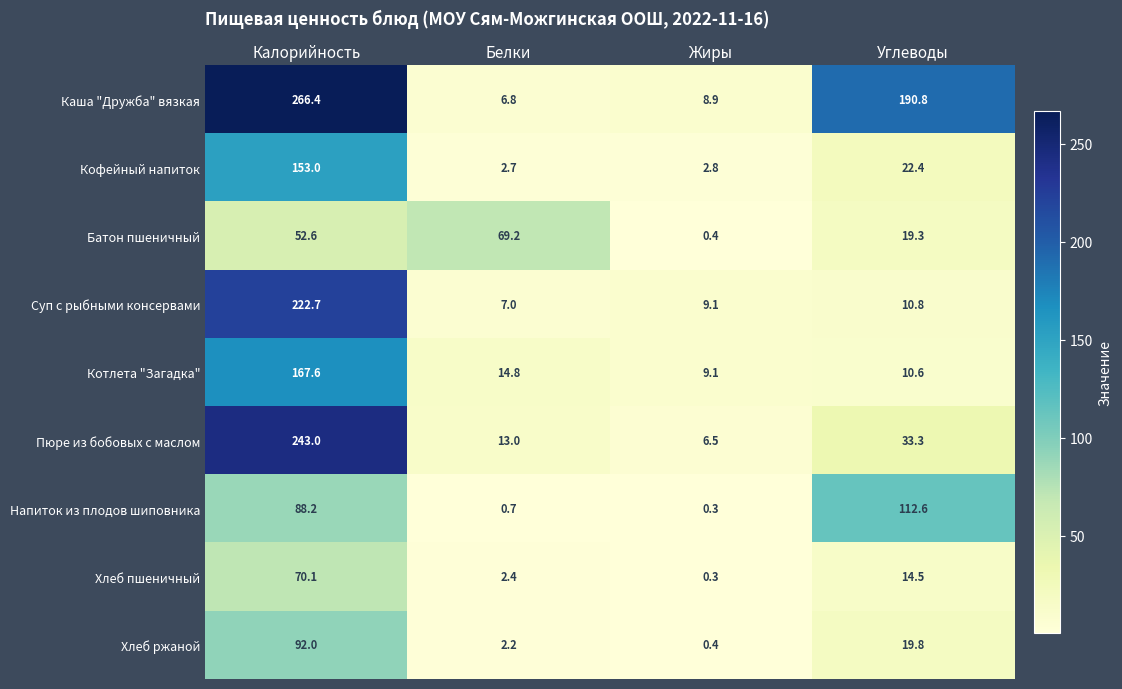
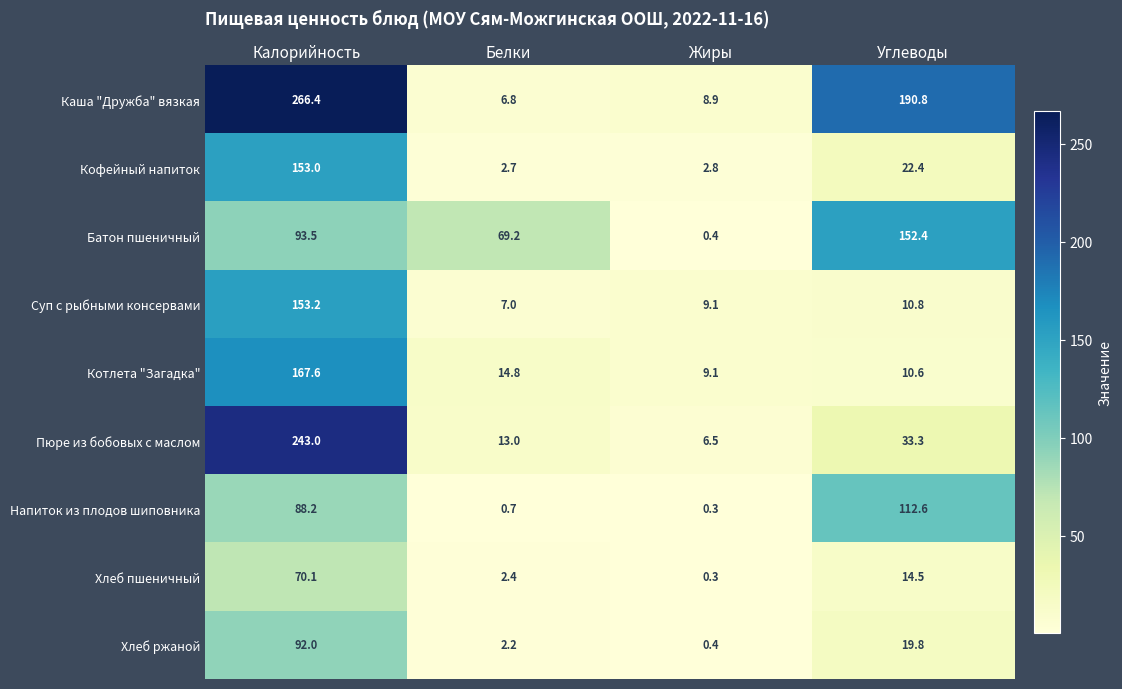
Батон пшеничный, Калорийность: 52.6 -> 93.5
Батон пшеничный, Углеводы: 19.3 -> 152.4
Суп с рыбными консервами, Калорийность: 222.7 -> 153.2
